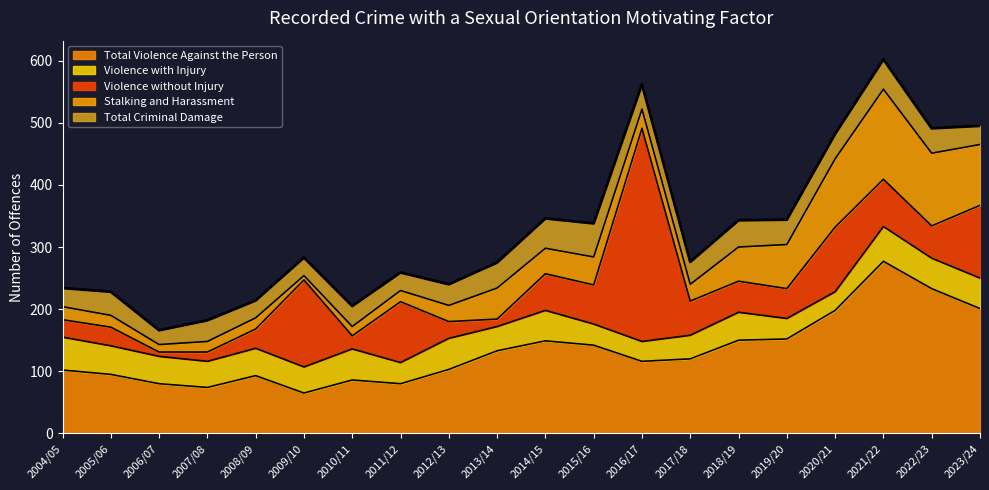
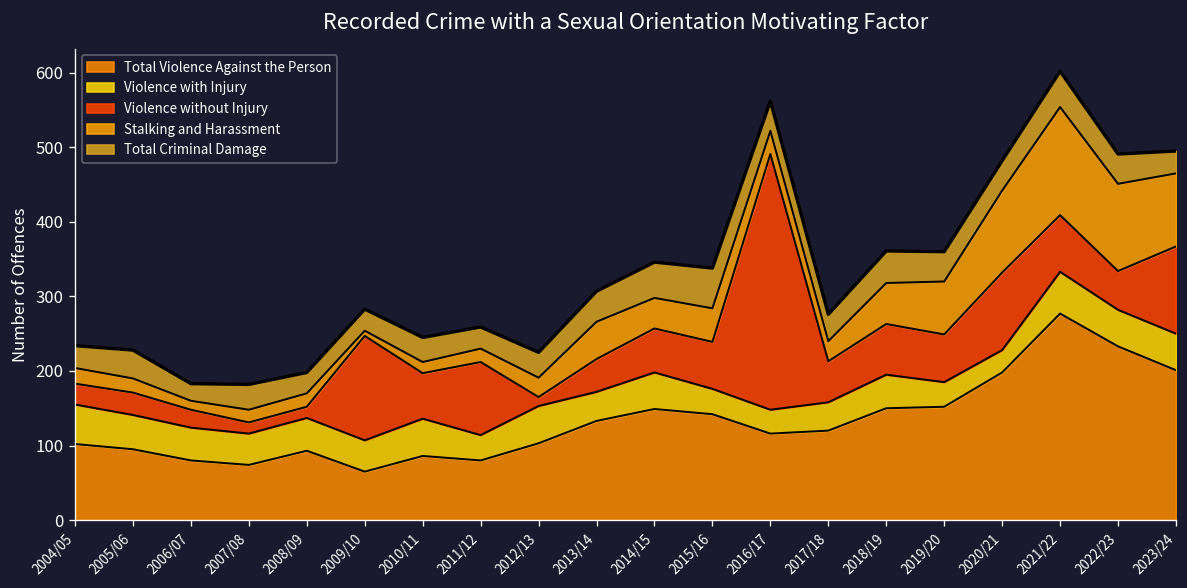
Violence without Injury, 2006/07: 10 -> 20
Violence without Injury, 2008/09: 30 -> 20
Violence without Injury, 2010/11: 20 -> 60
Violence without Injury, 2012/13: 30 -> 10
Violence without Injury, 2013/14: 10 -> 40
Violence without Injury, 2018/19: 50 -> 70
Violence without Injury, 2019/20: 50 -> 60
